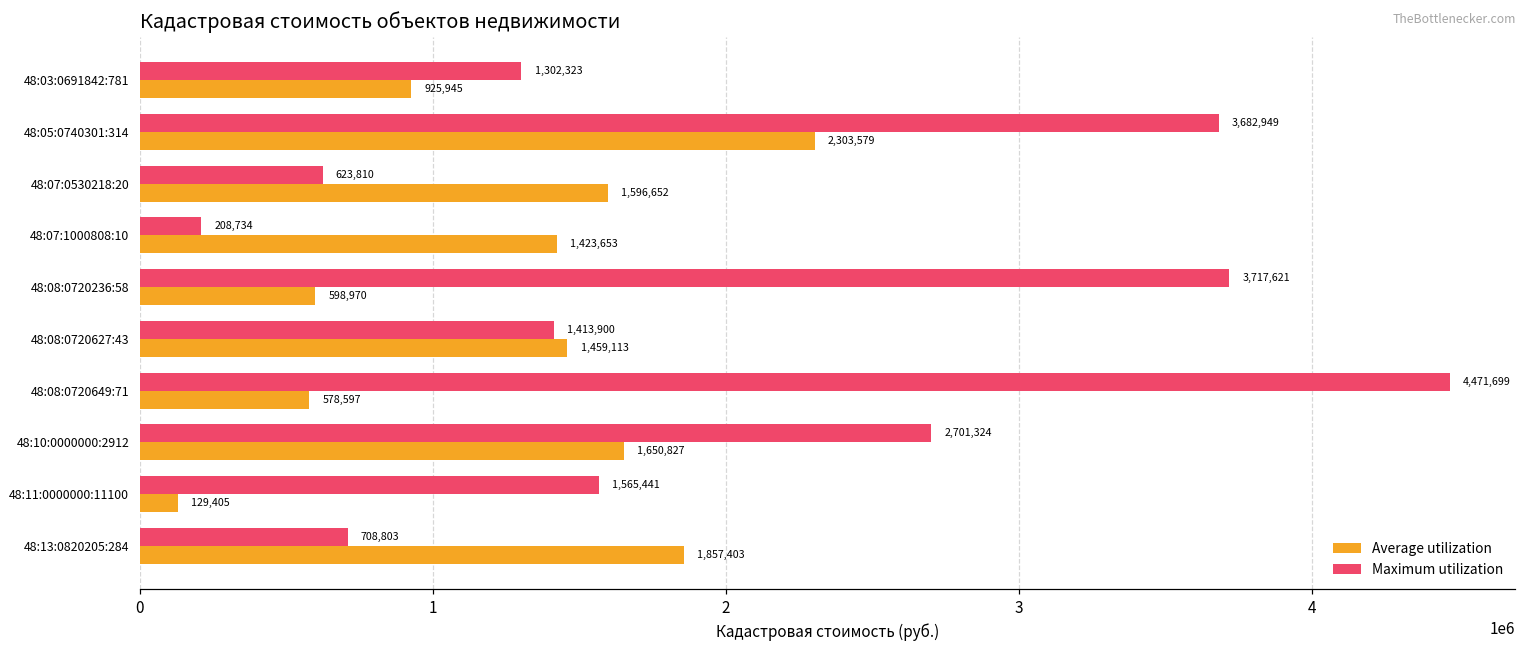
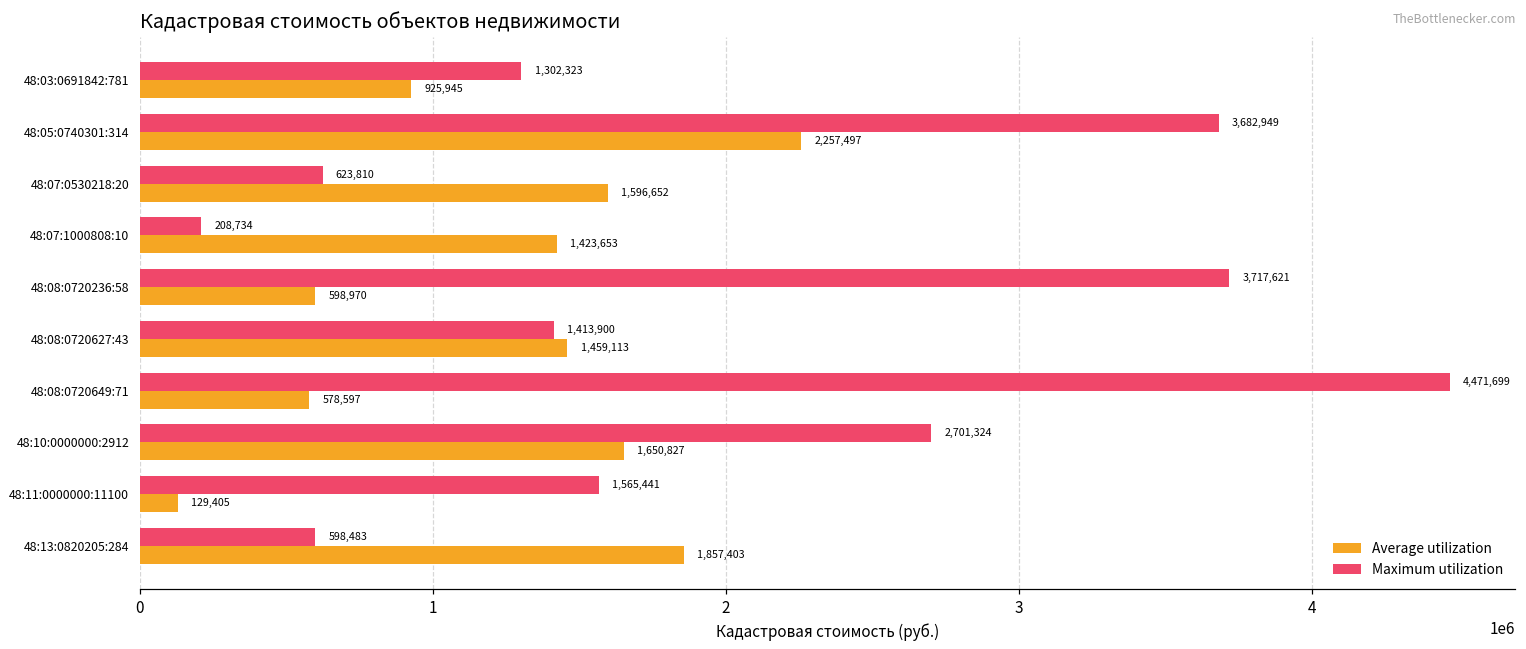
Average utilization, 48:05:0740301:314: 2,303,579 -> 2,257,497
Maximum utilization, 48:13:0820205:284: 708,803 -> 598,483
